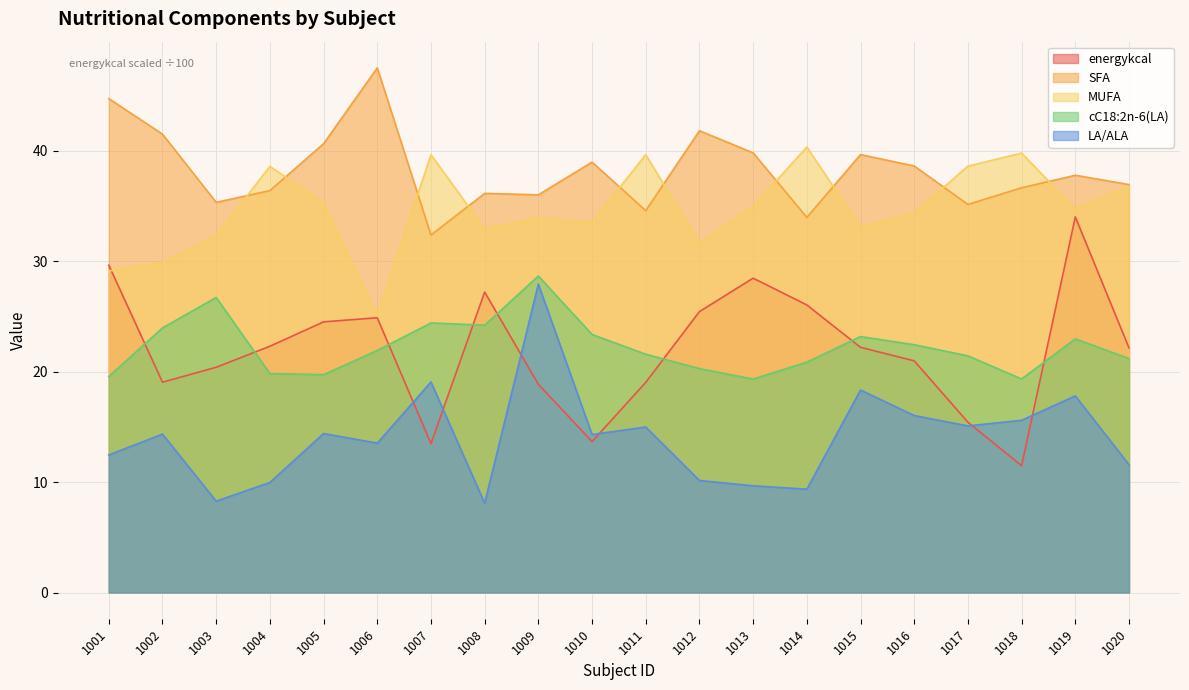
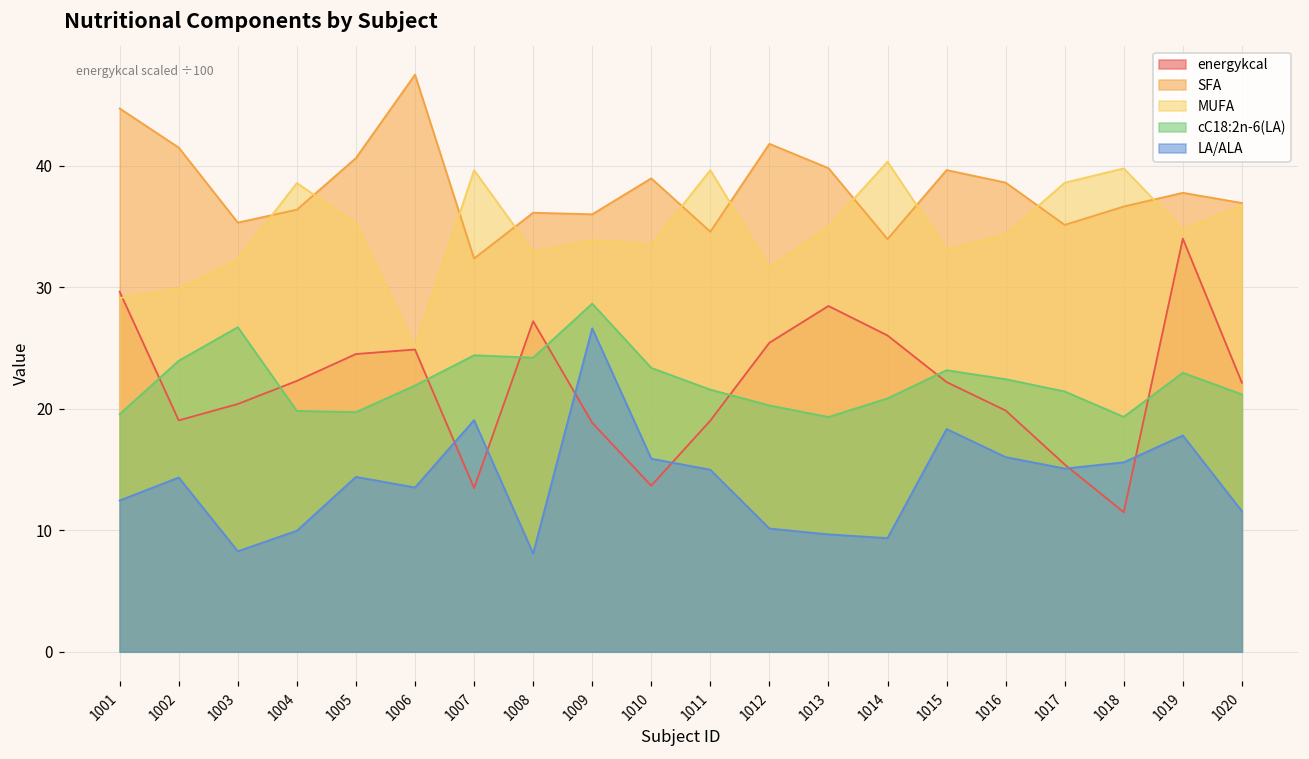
LA/ALA, 1009: 27.9 -> 26.6
LA/ALA, 1010: 14.3 -> 15.9
energykcal, 1016: 21.0 -> 19.9
